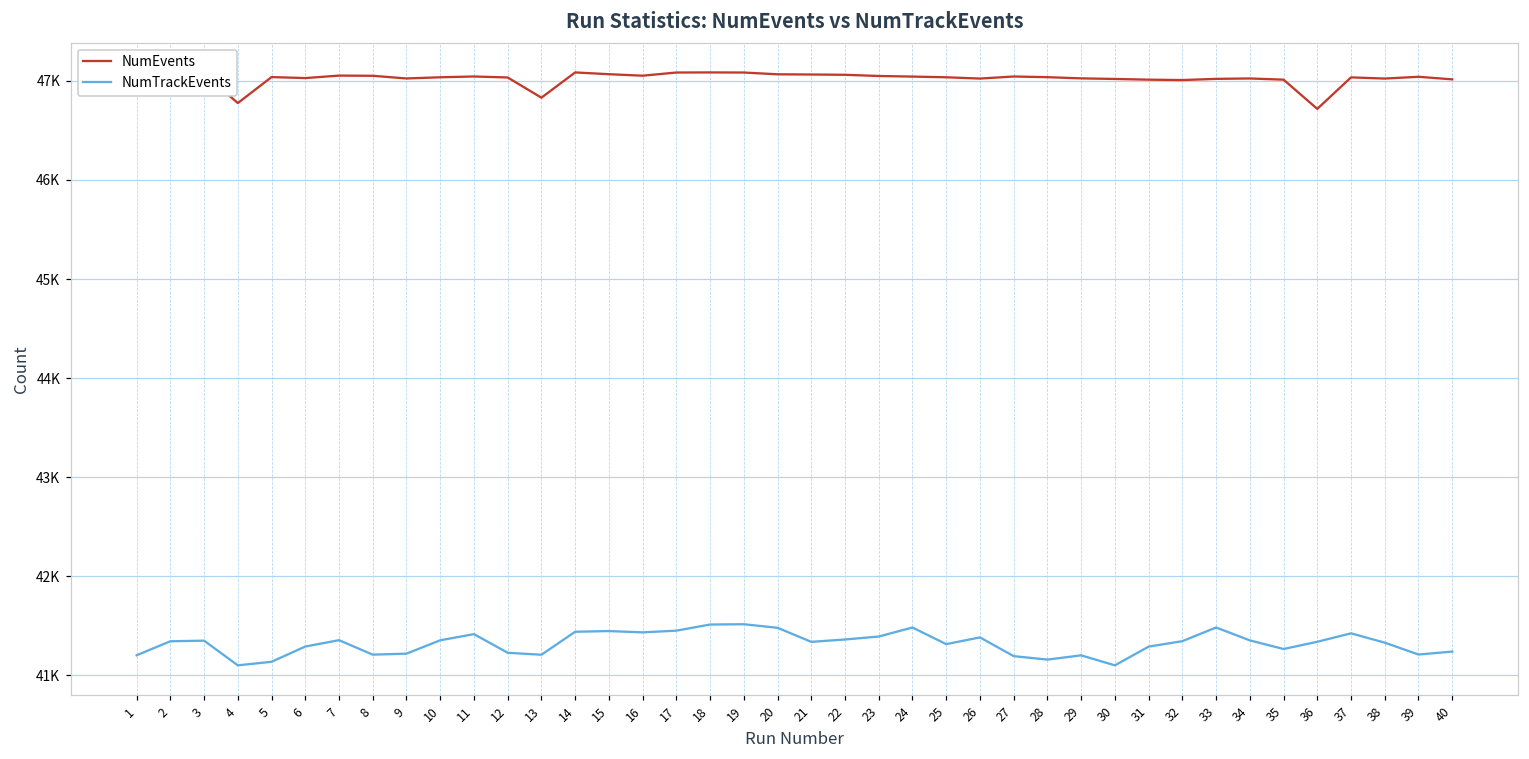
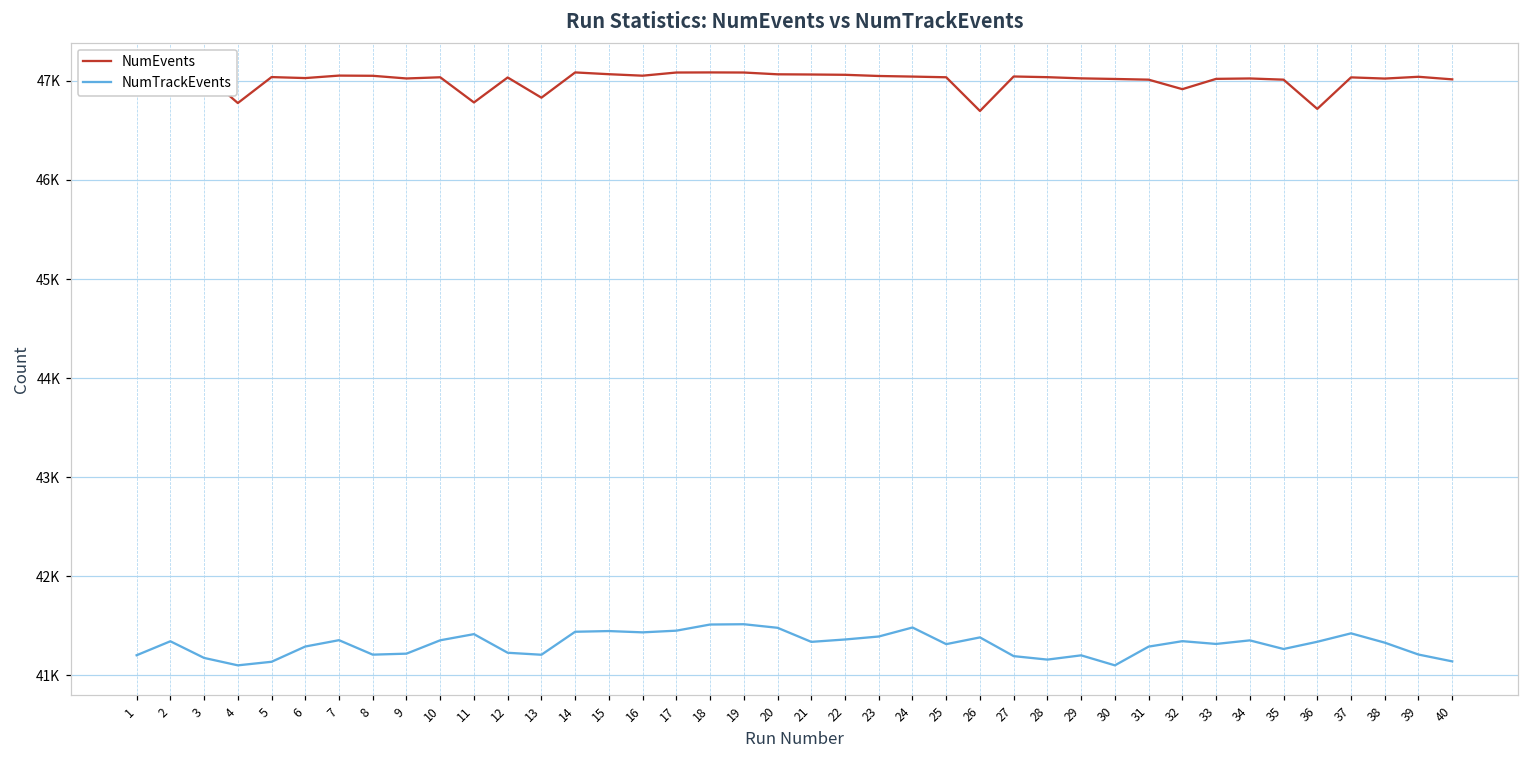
NumTrackEvents, 3: 41400 -> 41200
NumEvents, 11: 47000 -> 46800
NumEvents, 26: 47000 -> 46700
NumEvents, 32: 47000 -> 46900
NumTrackEvents, 33: 41500 -> 41300
NumTrackEvents, 40: 41200 -> 41100
